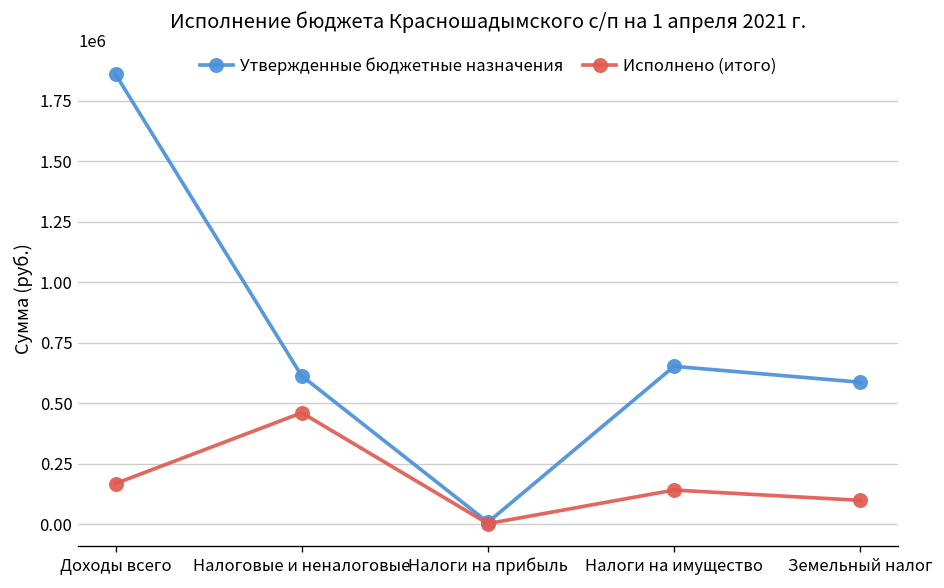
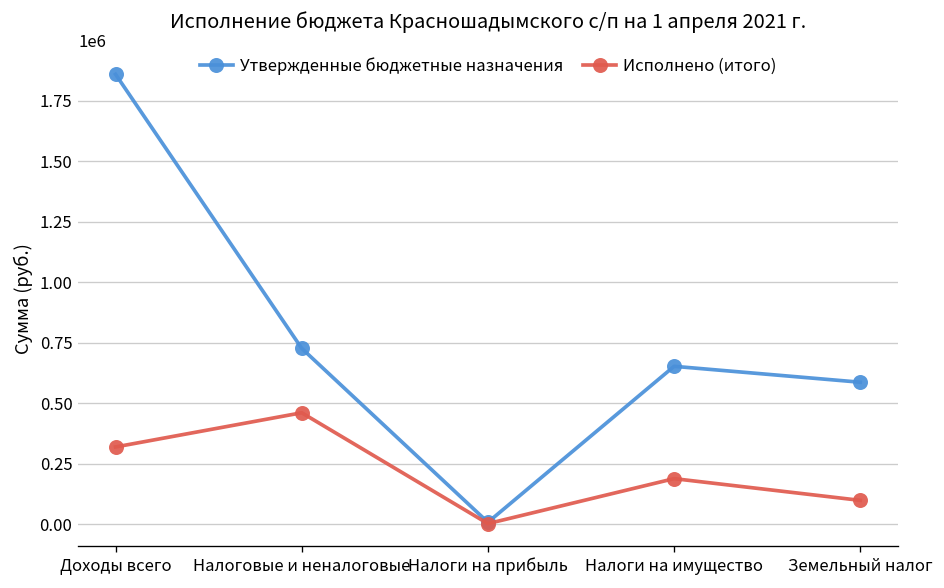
Исполнено (итого), Доходы всего: 170000 -> 320000
Утвержденные бюджетные назначения, Налоговые и неналоговые: 610000 -> 730000
Исполнено (итого), Налоги на имущество: 140000 -> 190000
